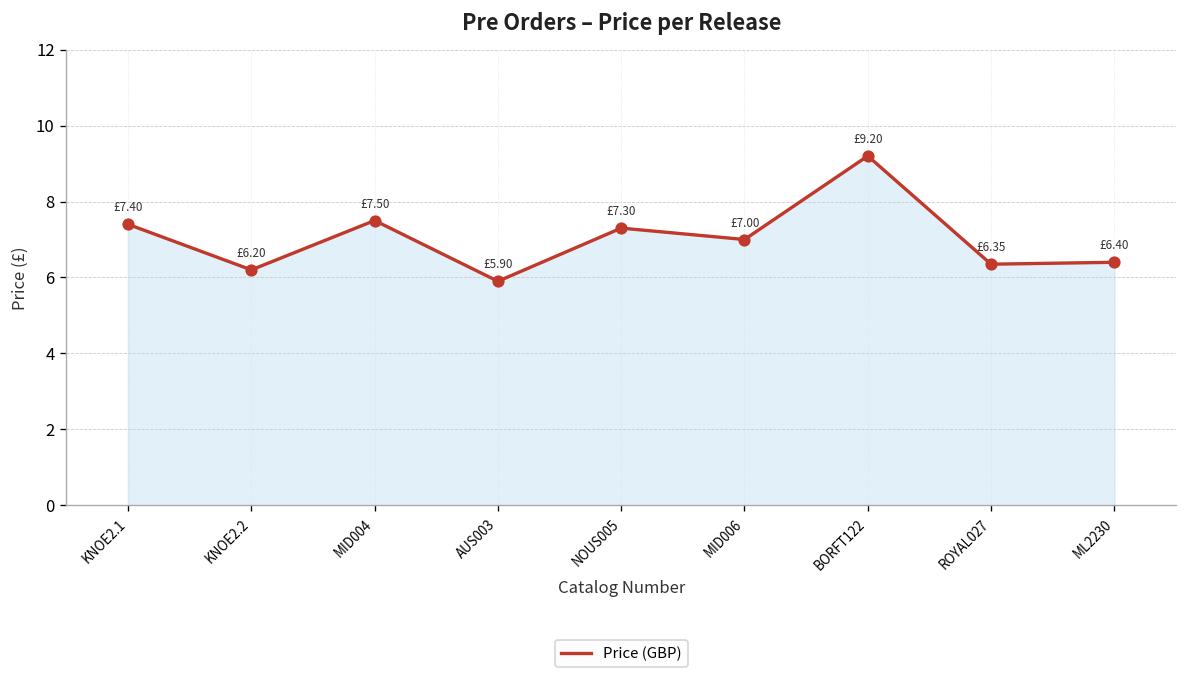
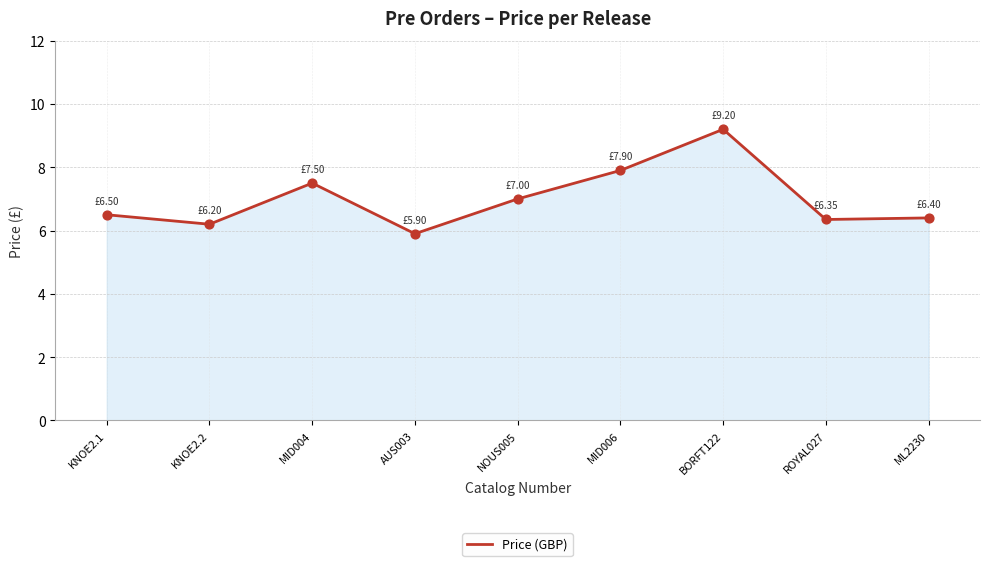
KNOE2.1: £7.40 -> £6.50
NOUS005: £7.30 -> £7.00
MID006: £7.00 -> £7.90
